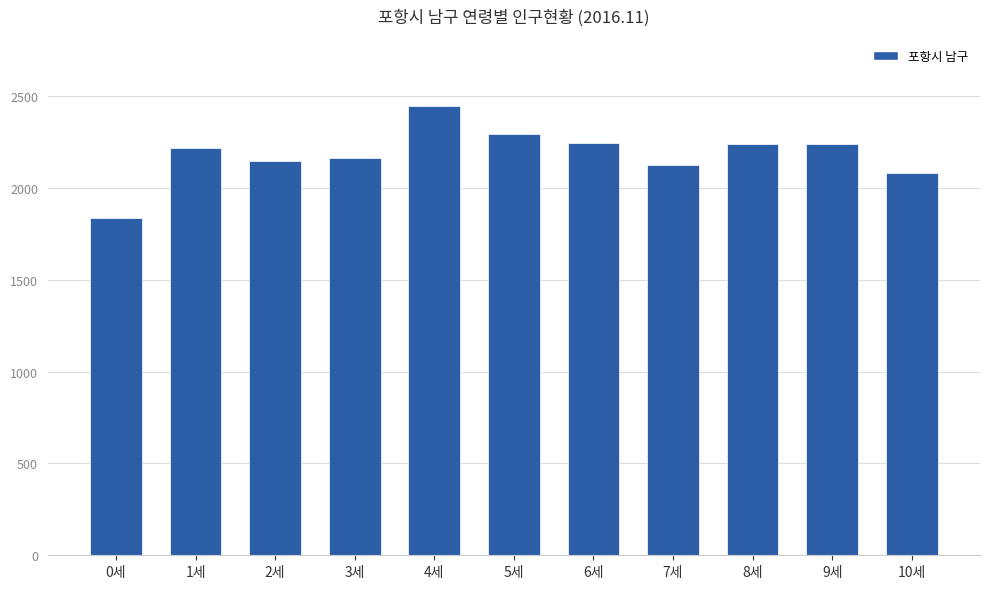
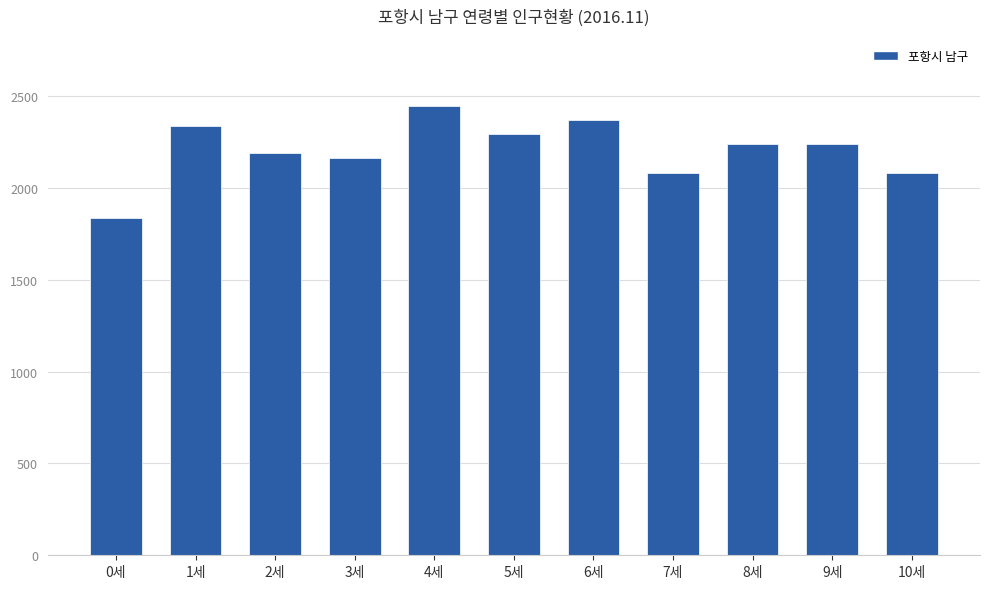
1세: 2220 -> 2340
2세: 2150 -> 2190
6세: 2240 -> 2370
7세: 2130 -> 2080
